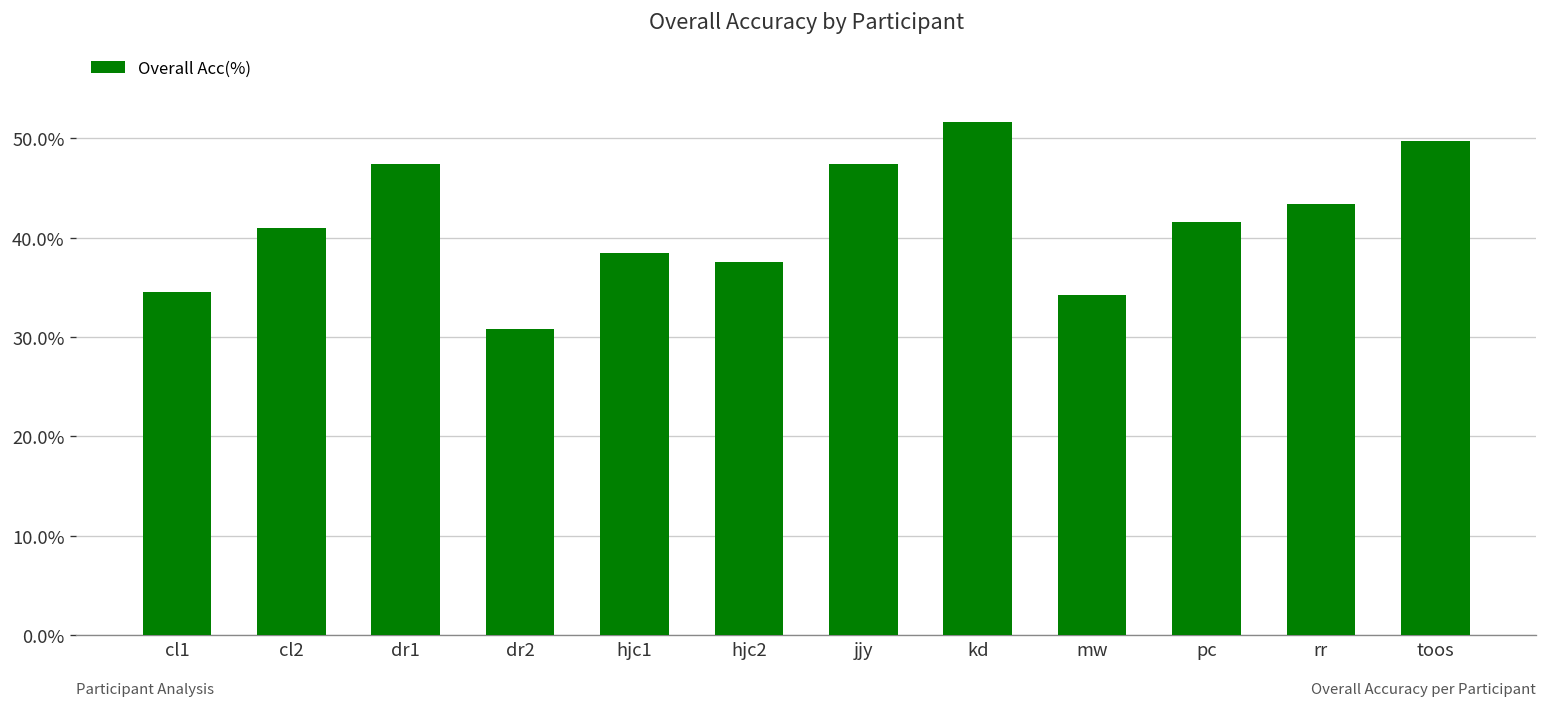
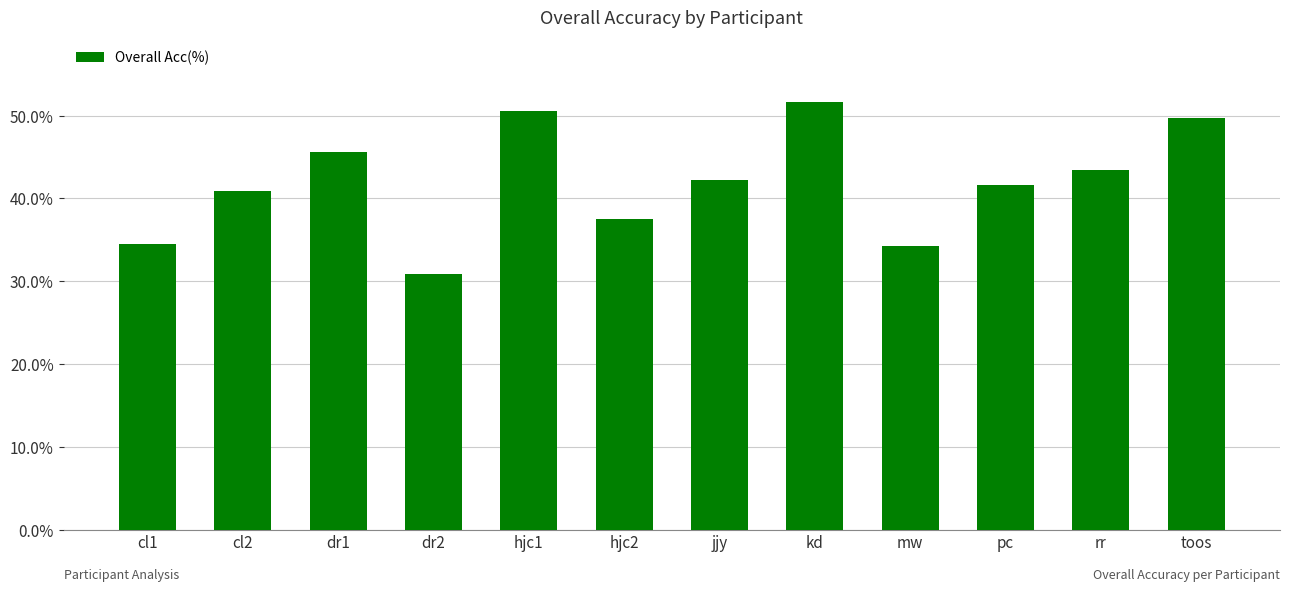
dr1: 47% -> 46%
hjc1: 38% -> 51%
jjy: 47% -> 42%
